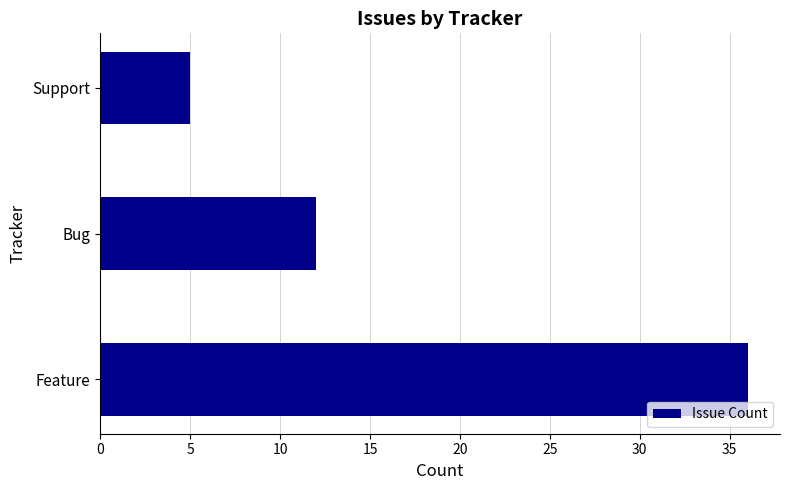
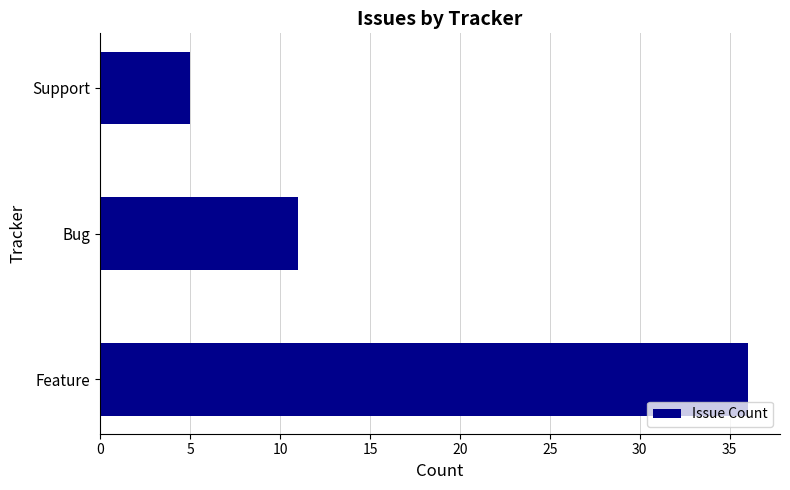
Bug: 12 -> 11
